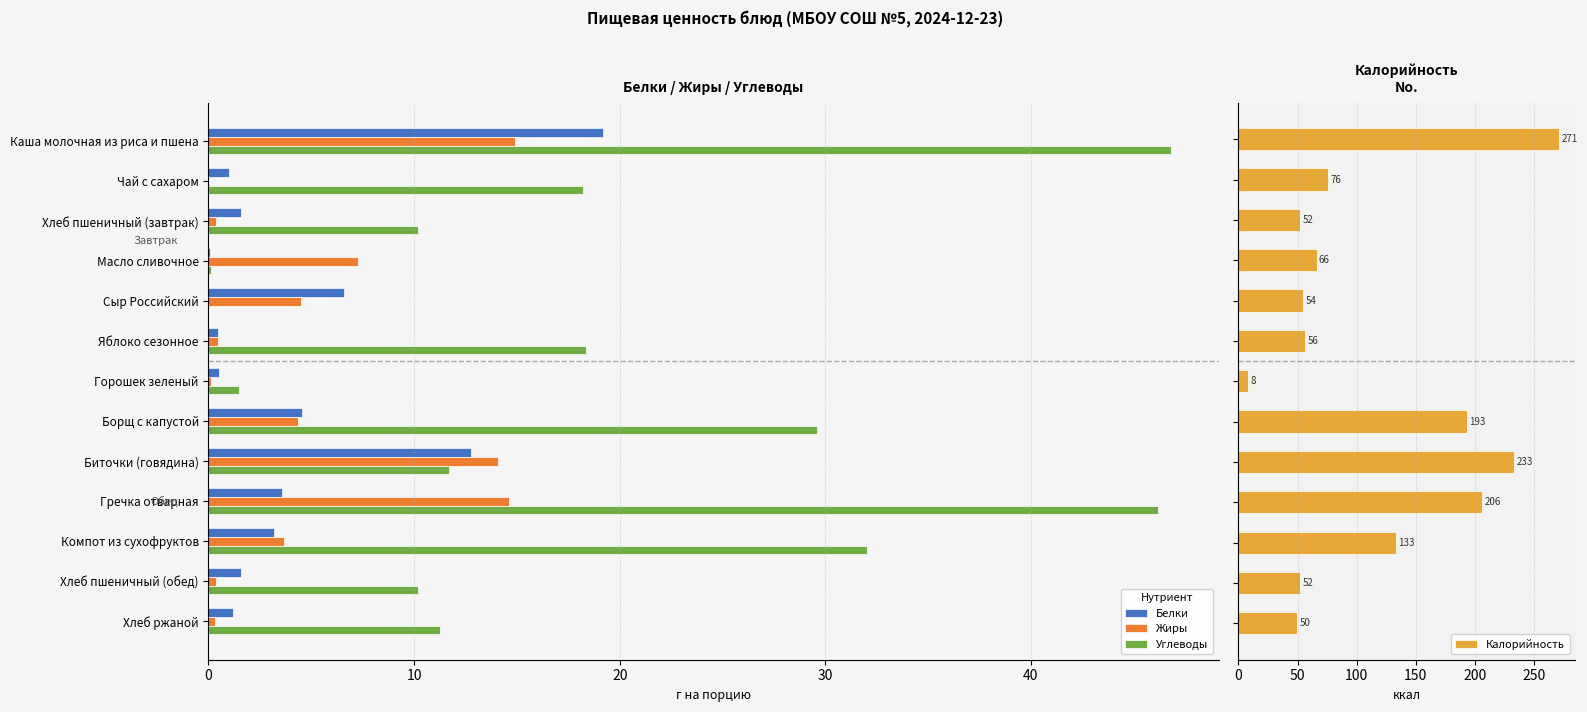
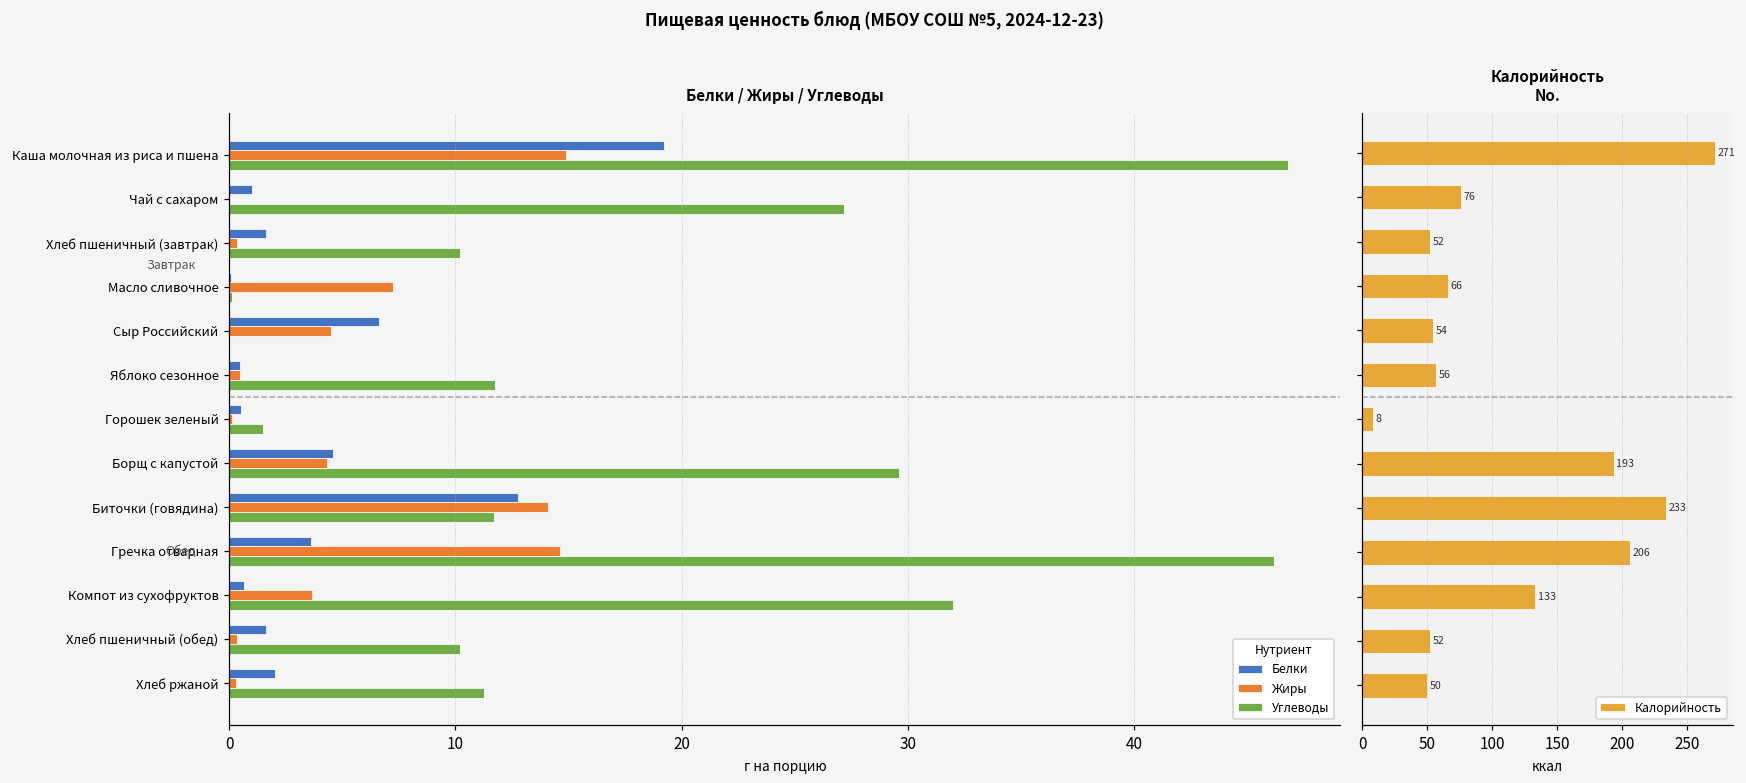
Белки / Жиры / Углеводы, Углеводы, Чай с сахаром: 18.2 -> 27.2
Белки / Жиры / Углеводы, Углеводы, Яблоко сезонное: 18.4 -> 11.8
Белки / Жиры / Углеводы, Белки, Компот из сухофруктов: 3.2 -> 0.7
Белки / Жиры / Углеводы, Белки, Хлеб ржаной: 1.2 -> 2.0
